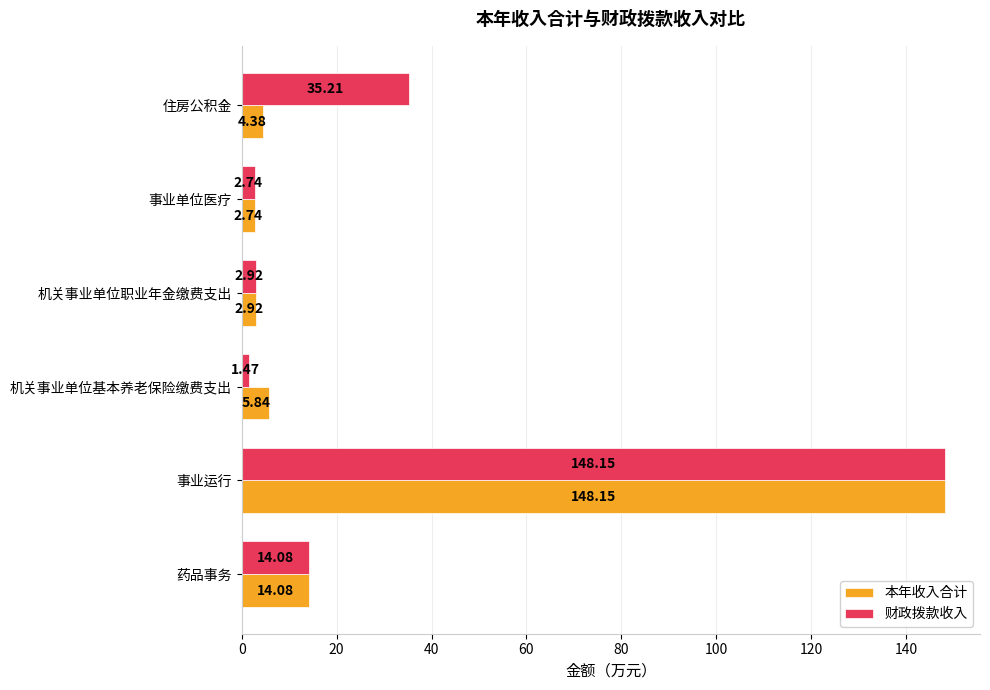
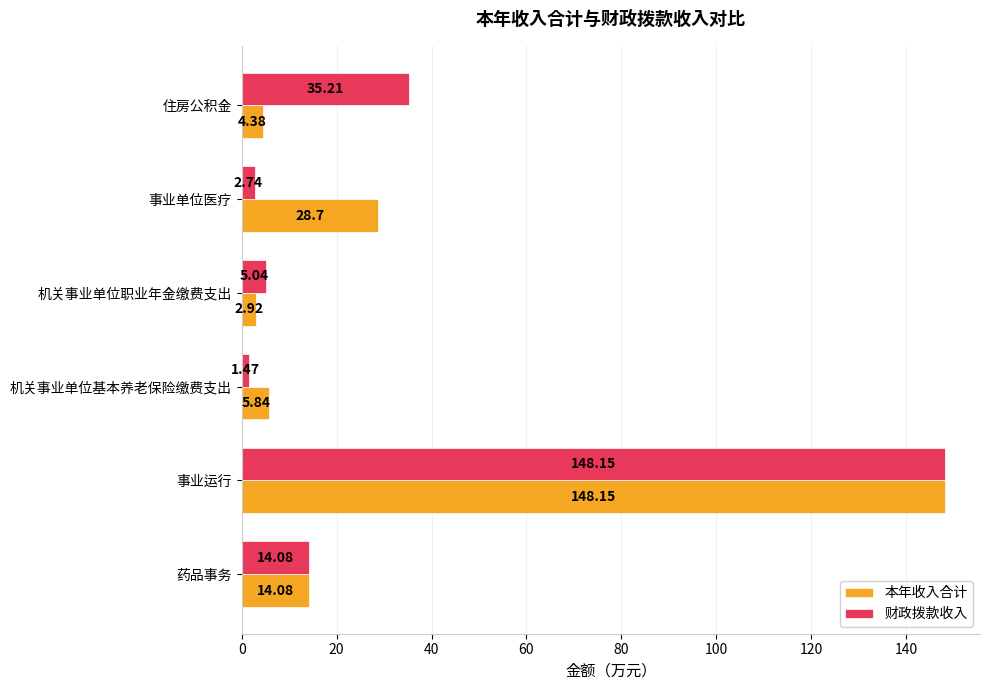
本年收入合计, 事业单位医疗: 2.74 -> 28.7
财政拨款收入, 机关事业单位职业年金缴费支出: 2.92 -> 5.04
